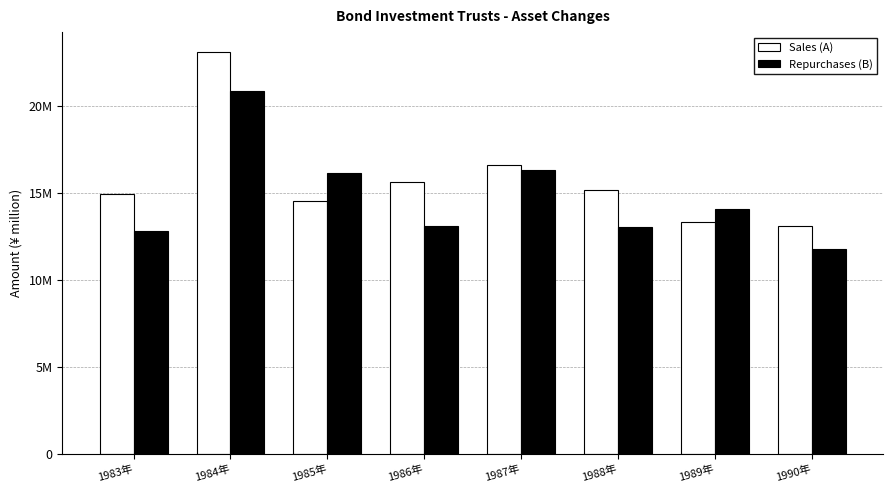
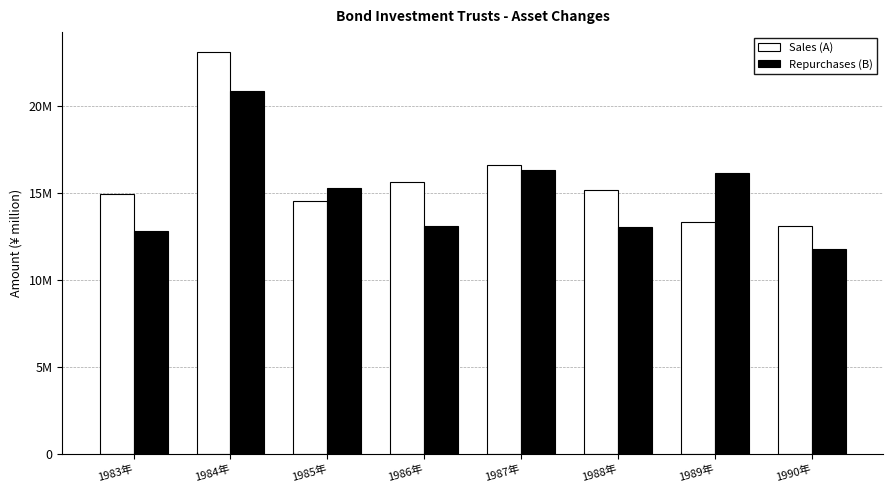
Repurchases (B), 1985年: 16200000 -> 15300000
Repurchases (B), 1989年: 14100000 -> 16200000
